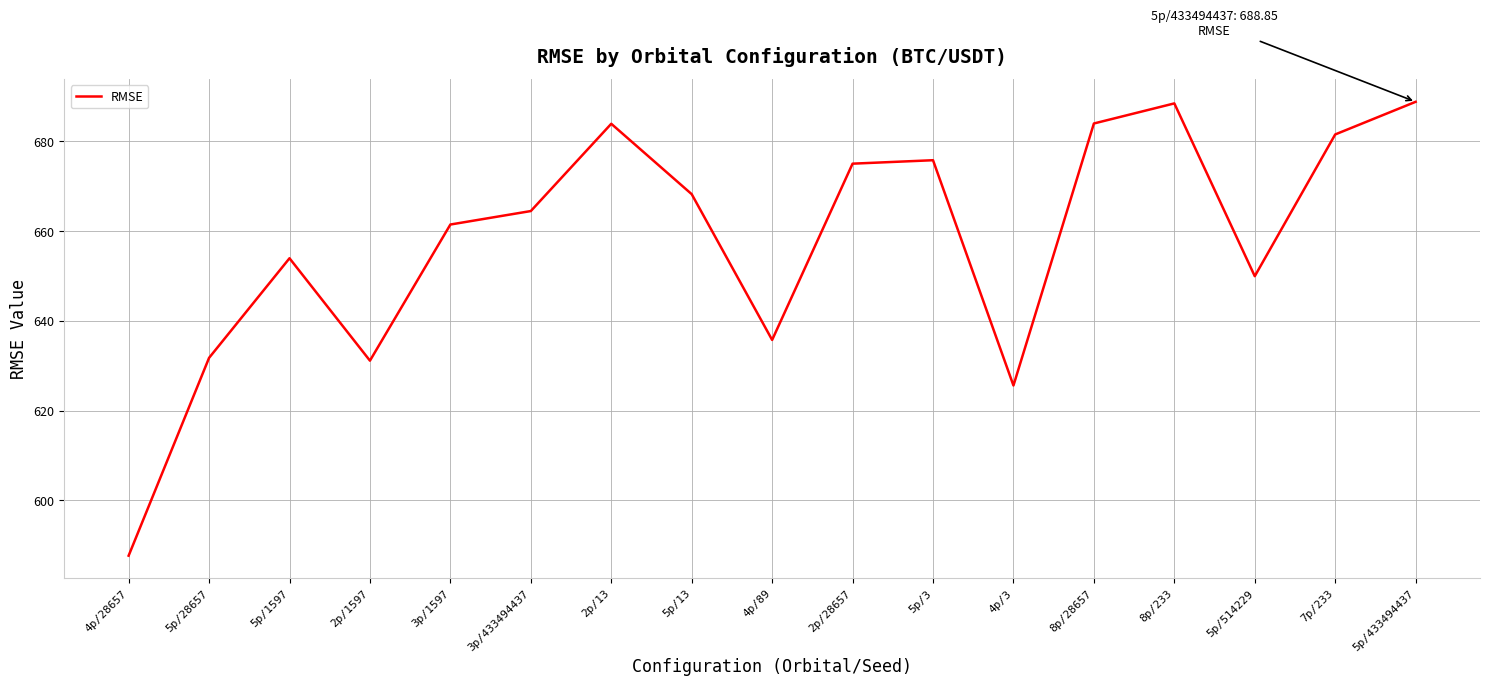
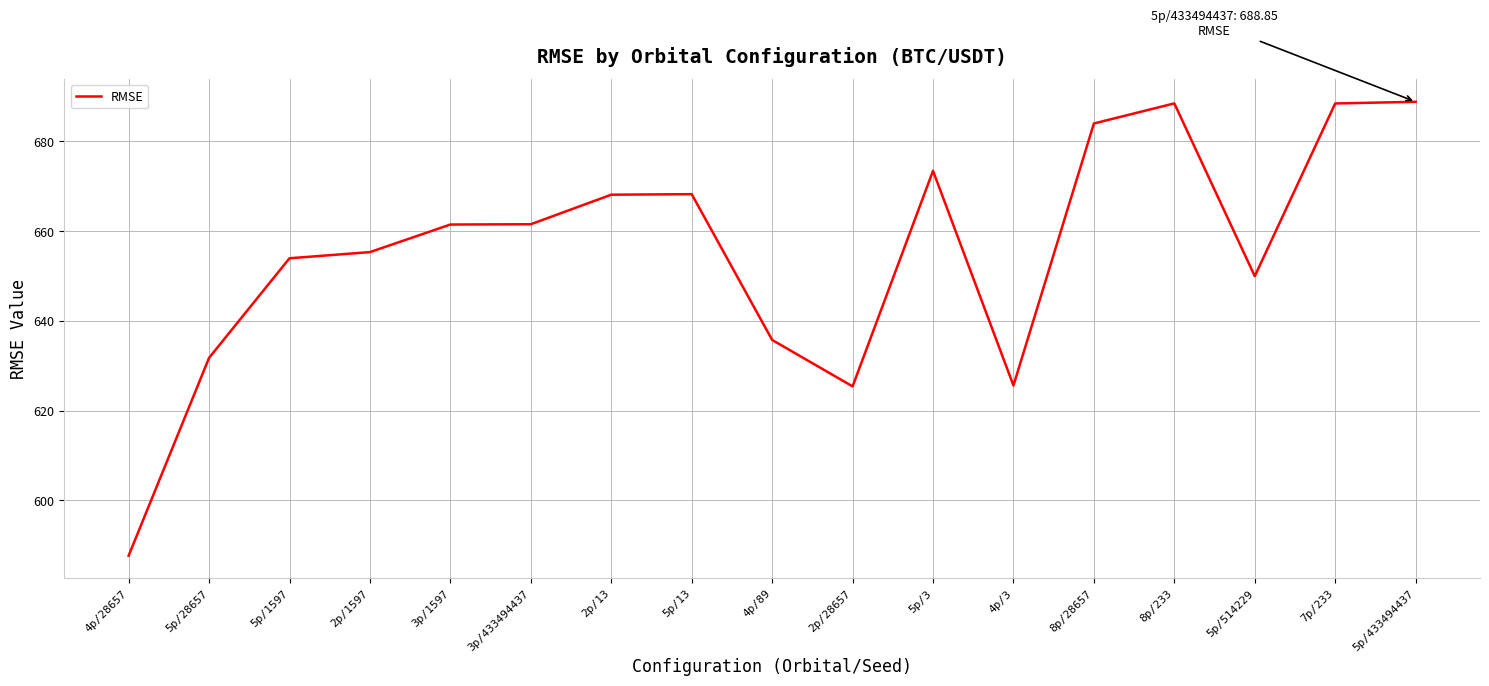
2p/1597: 631 -> 655
3p/433494437: 664 -> 662
2p/13: 684 -> 668
2p/28657: 675 -> 625
5p/3: 676 -> 673
7p/233: 682 -> 688
